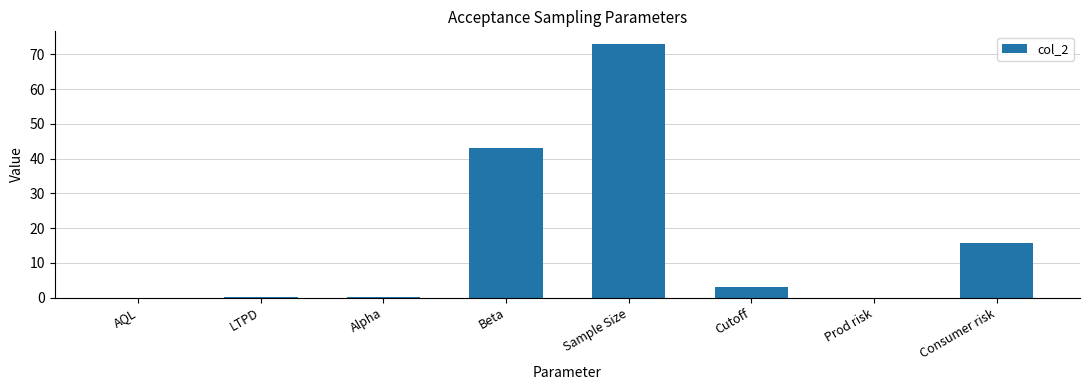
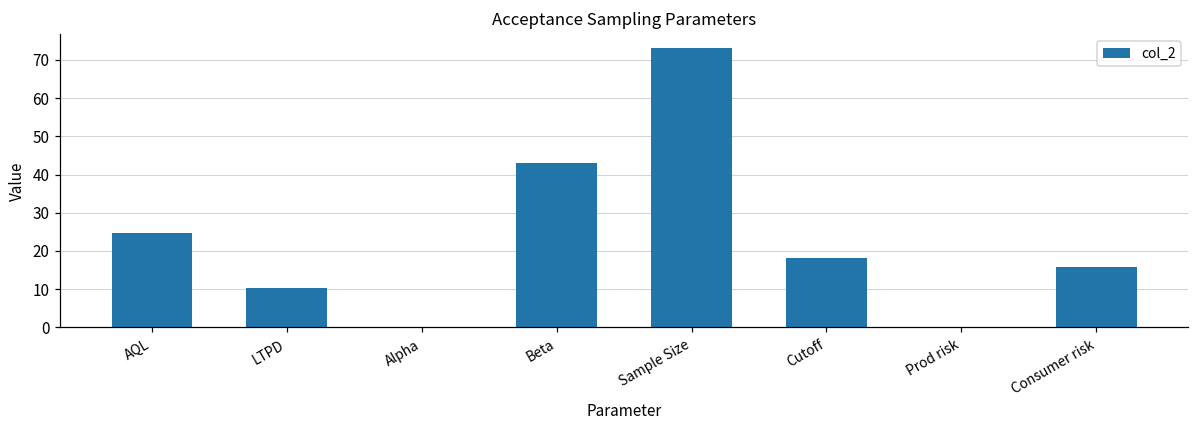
AQL: 0 -> 25
LTPD: 0 -> 10
Cutoff: 3 -> 18
